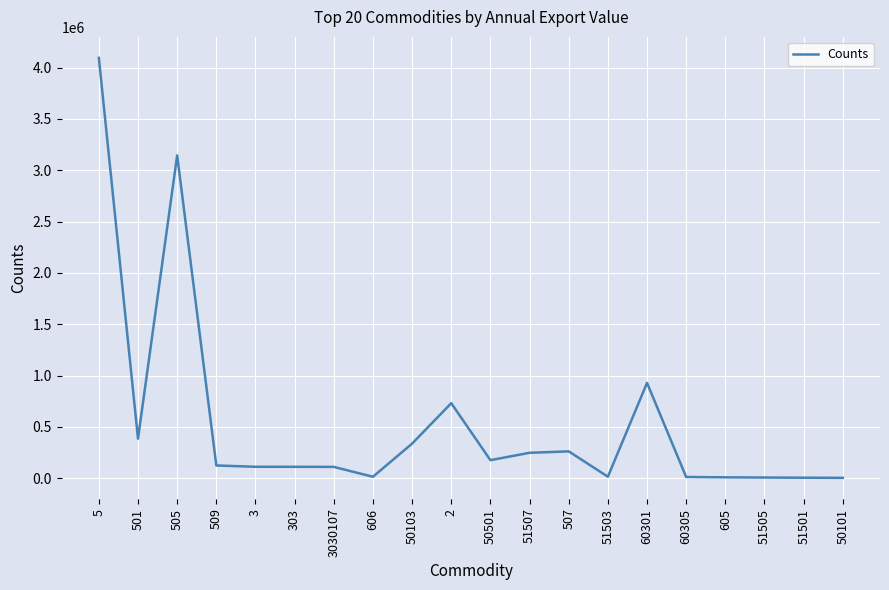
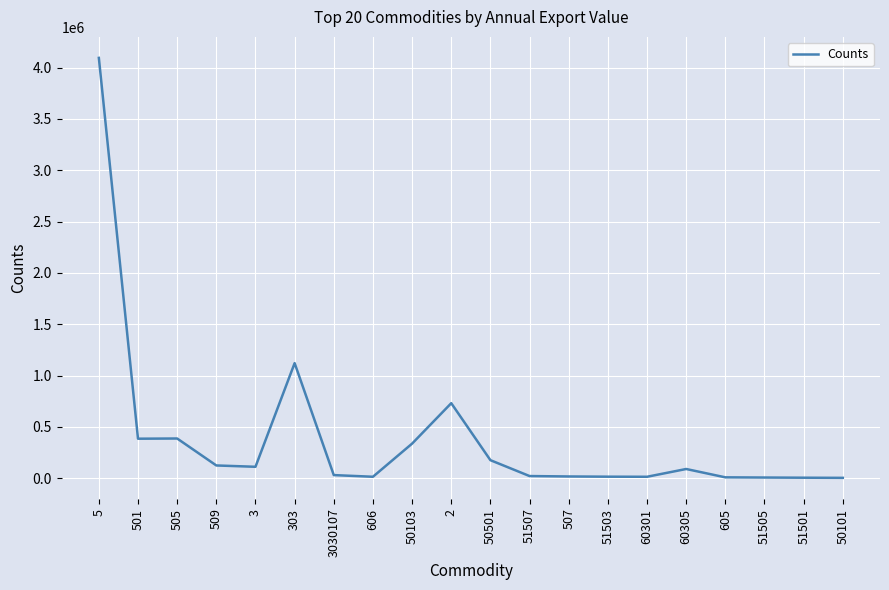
505: 3140000 -> 390000
303: 110000 -> 1120000
3030107: 110000 -> 30000
51507: 250000 -> 20000
507: 260000 -> 20000
60301: 930000 -> 10000
60305: 10000 -> 90000
